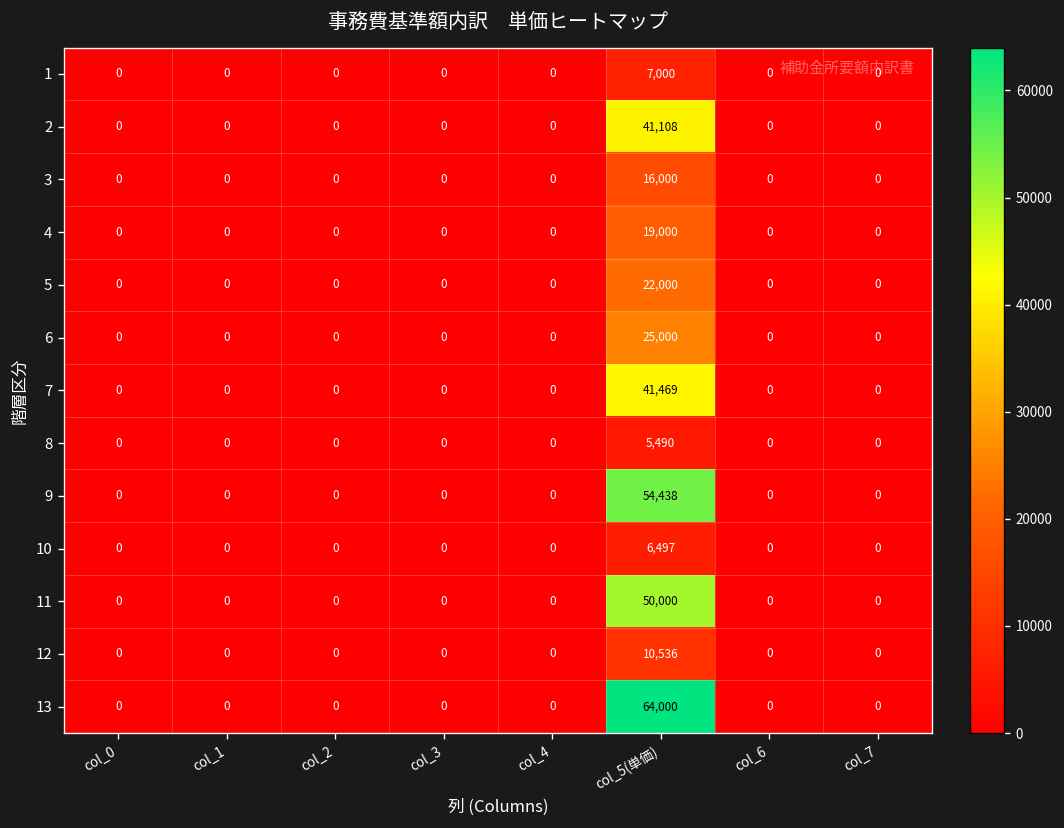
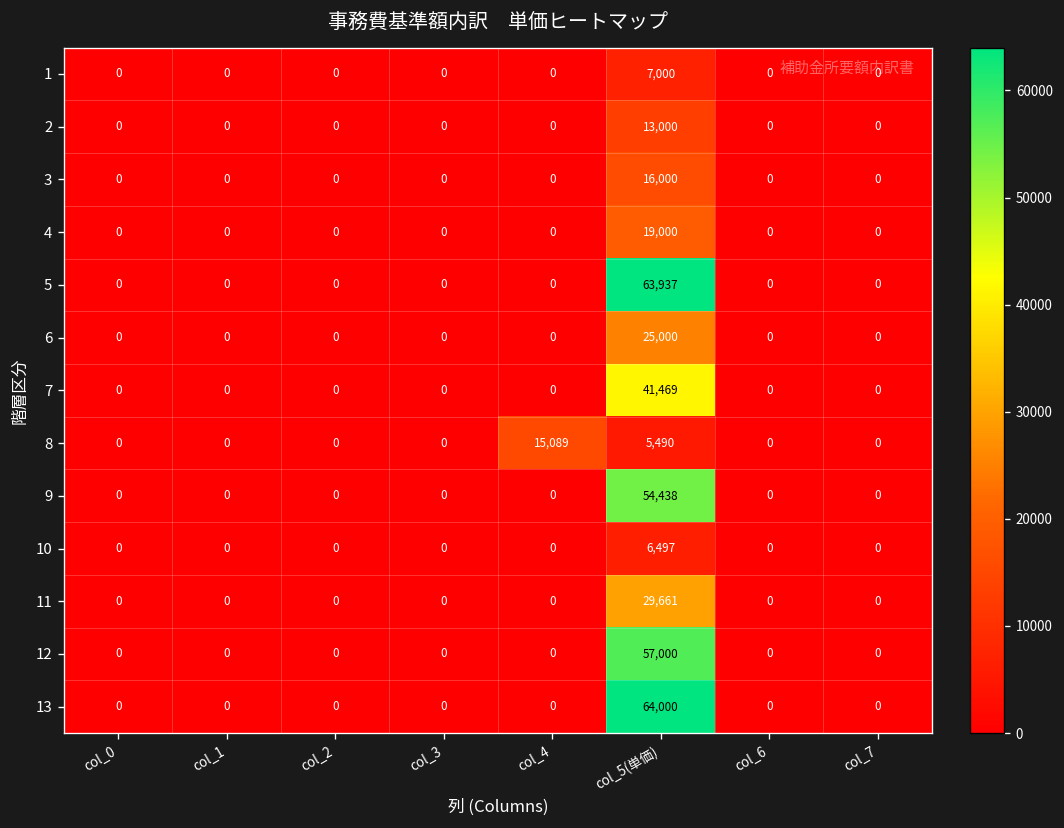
2, col_5(単価): 41,108 -> 13,000
5, col_5(単価): 22,000 -> 63,937
8, col_4: 0 -> 15,089
11, col_5(単価): 50,000 -> 29,661
12, col_5(単価): 10,536 -> 57,000
